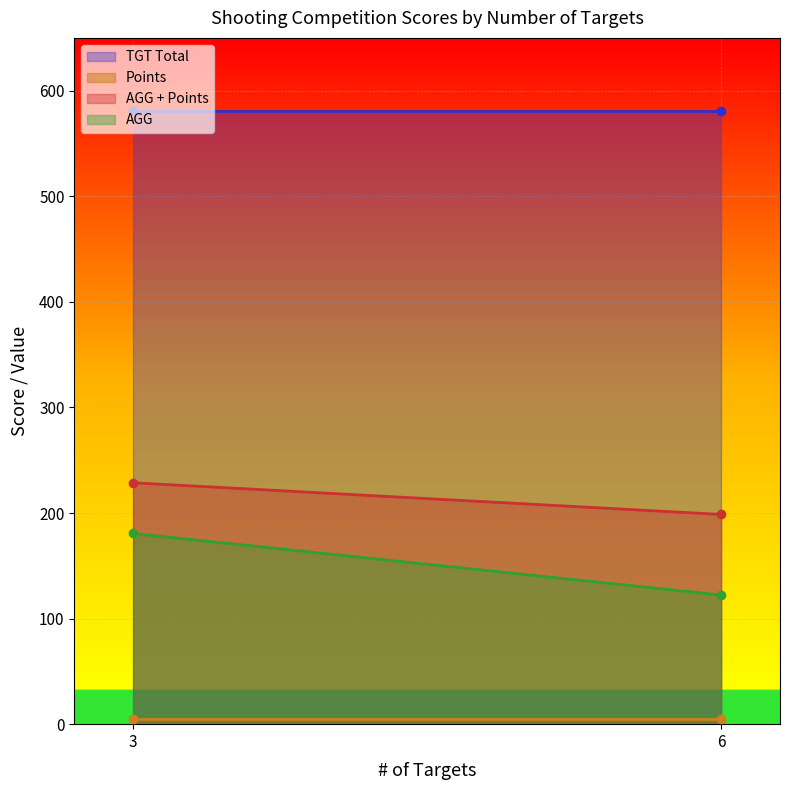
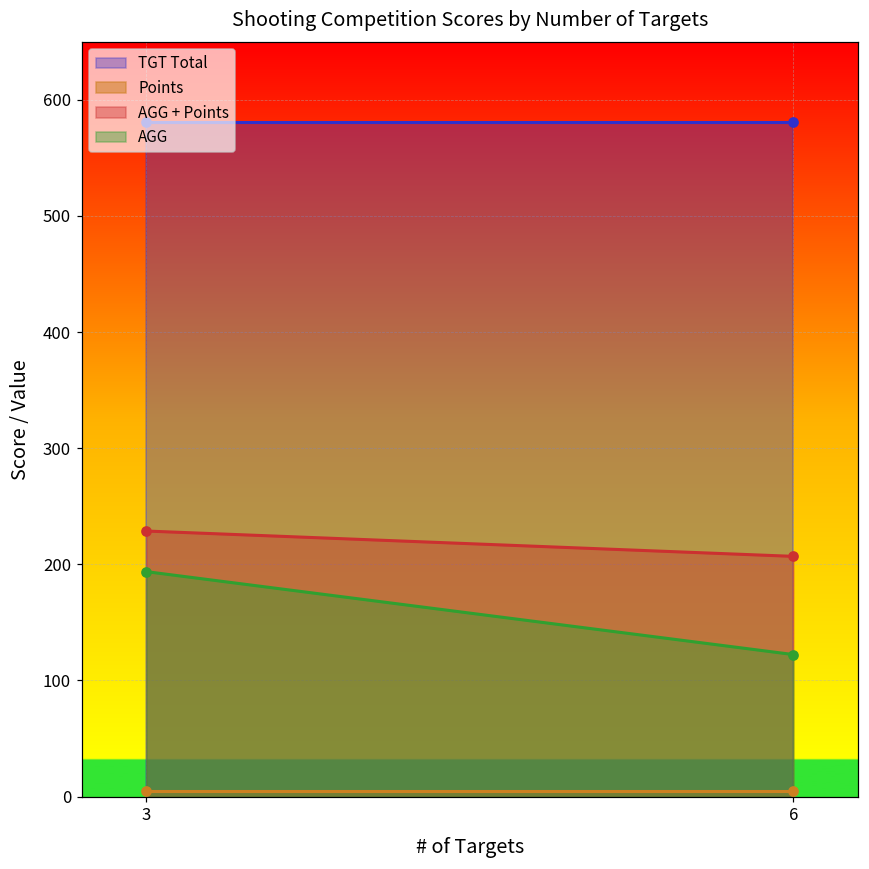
AGG, 3: 181 -> 194
AGG + Points, 6: 199 -> 207
